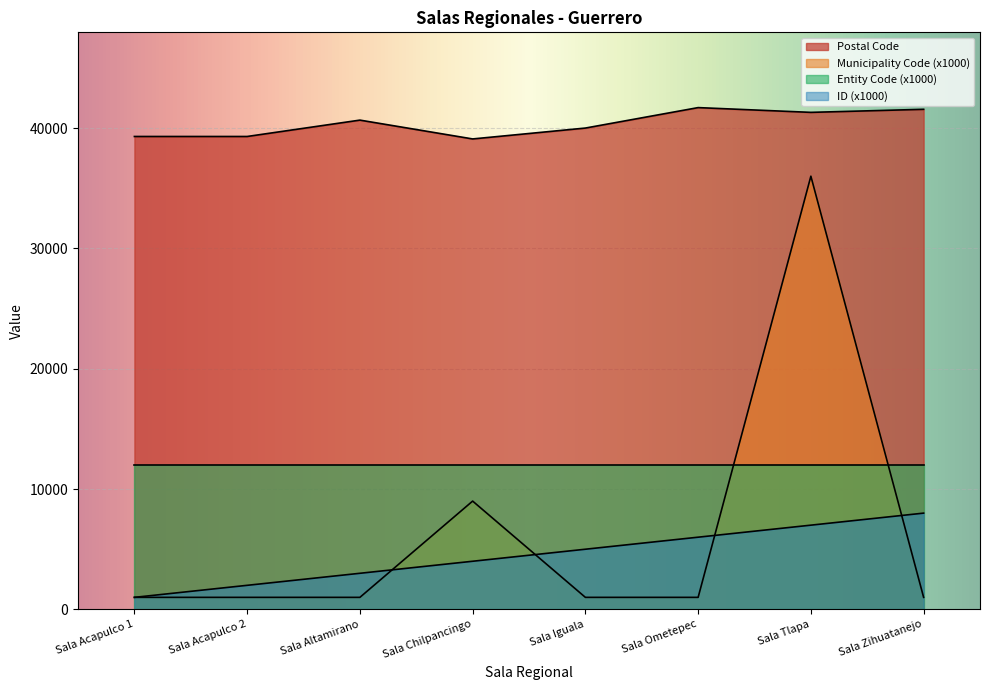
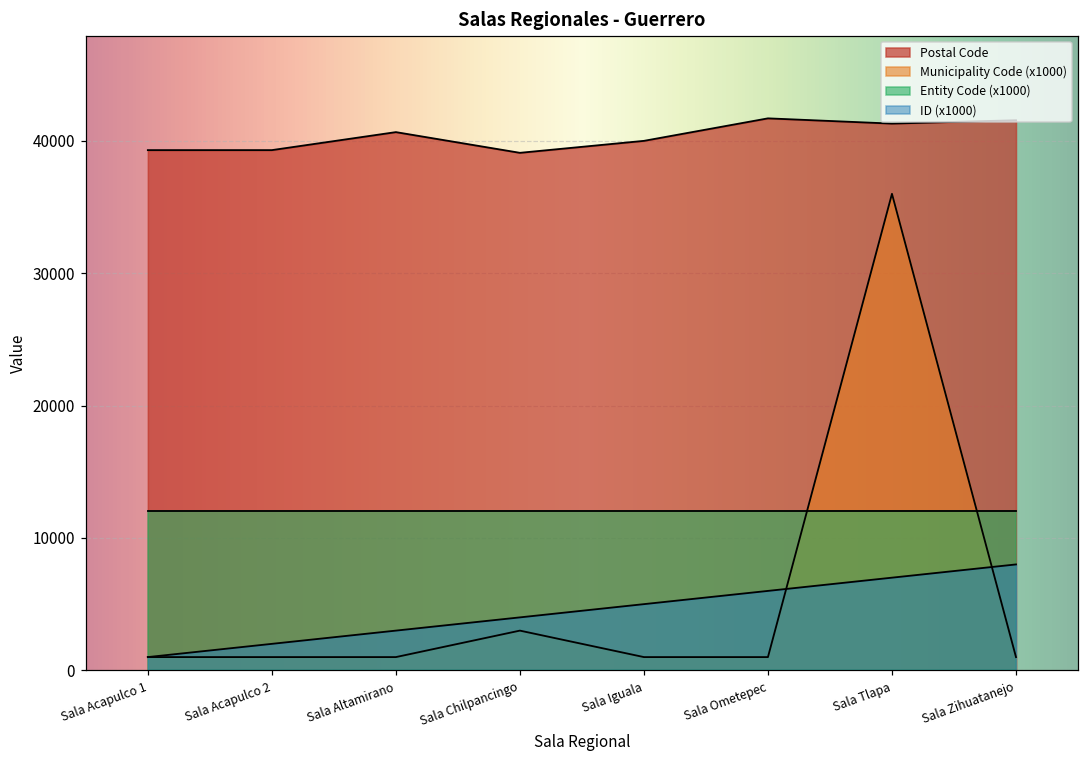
Municipality Code (x1000), Sala Chilpancingo: 9000 -> 3000
